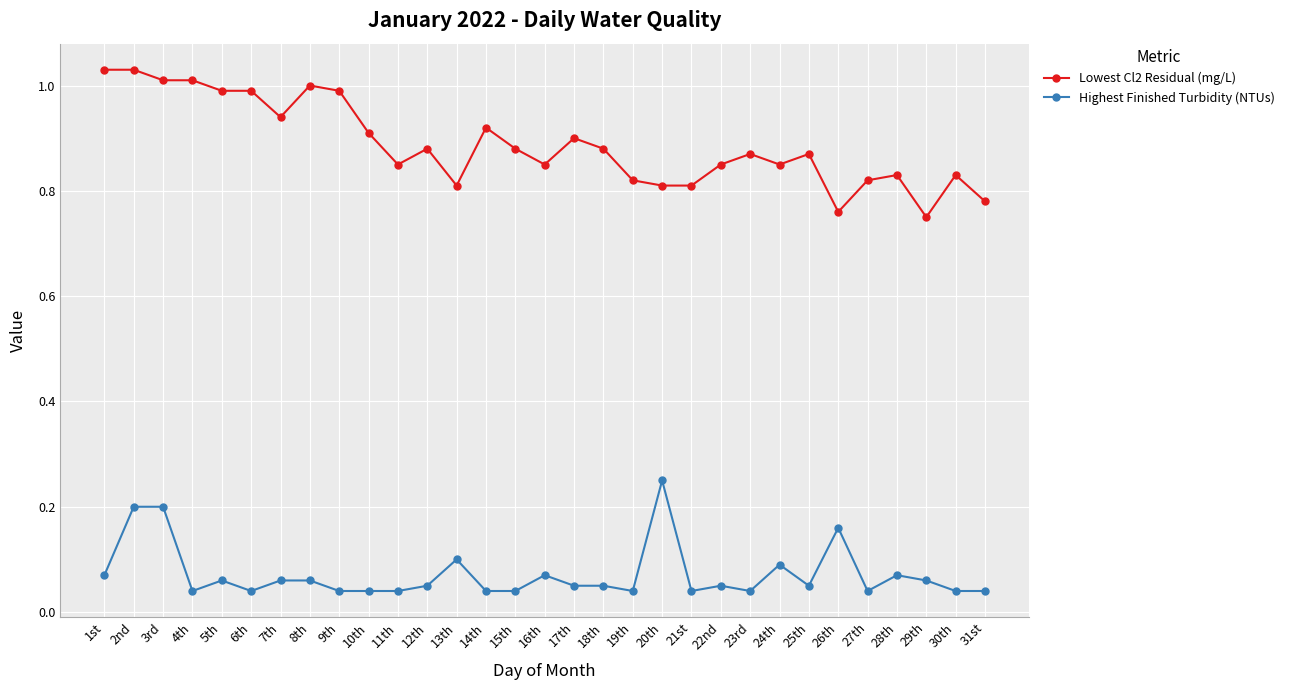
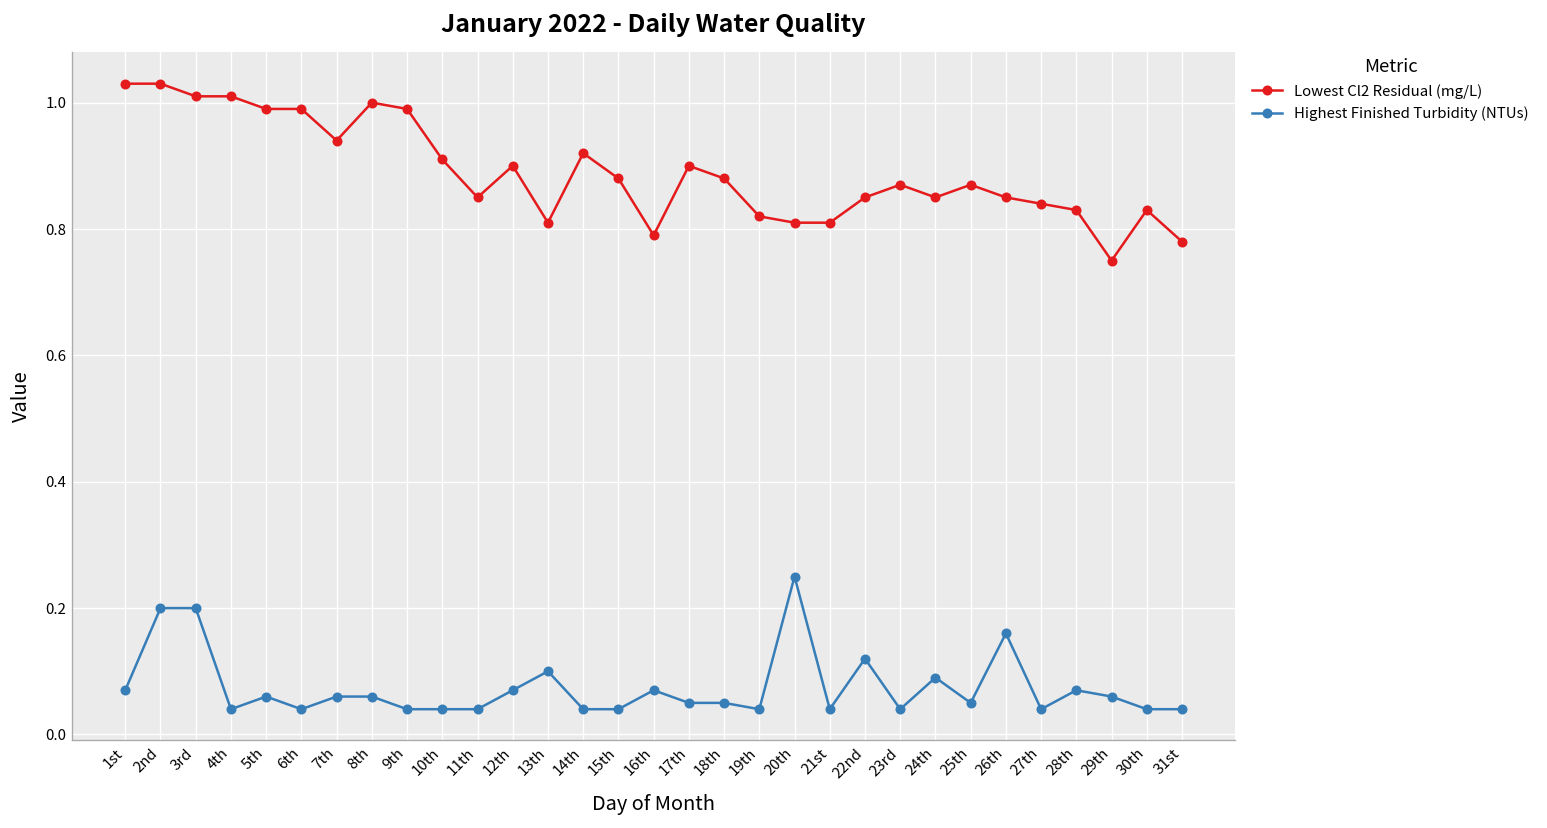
Lowest Cl2 Residual (mg/L), 12th: 0.88 -> 0.90
Highest Finished Turbidity (NTUs), 12th: 0.05 -> 0.07
Lowest Cl2 Residual (mg/L), 16th: 0.85 -> 0.79
Highest Finished Turbidity (NTUs), 22nd: 0.05 -> 0.12
Lowest Cl2 Residual (mg/L), 26th: 0.76 -> 0.85
Lowest Cl2 Residual (mg/L), 27th: 0.82 -> 0.84
